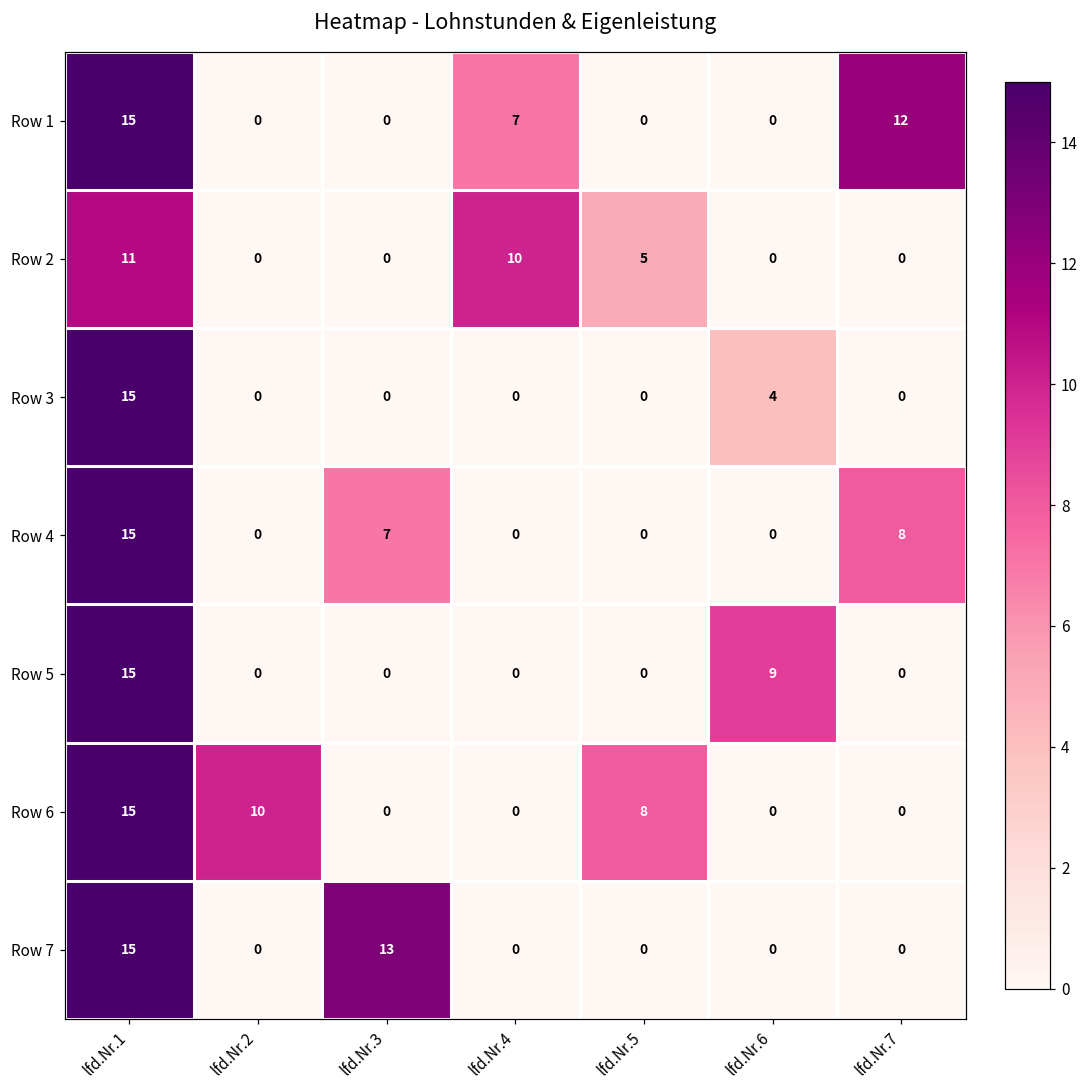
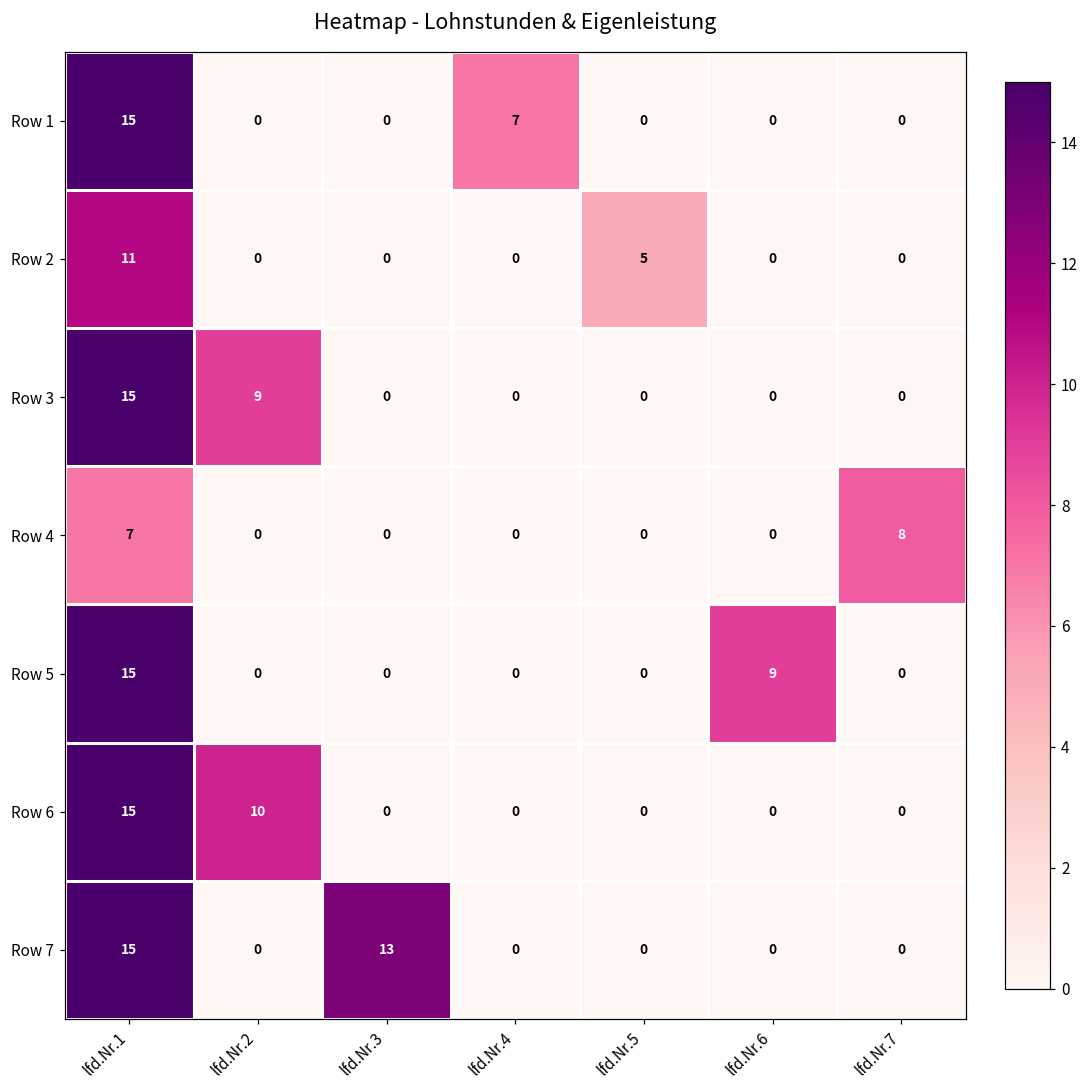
Row 1, lfd.Nr.7: 12 -> 0
Row 2, lfd.Nr.4: 10 -> 0
Row 3, lfd.Nr.2: 0 -> 9
Row 3, lfd.Nr.6: 4 -> 0
Row 4, lfd.Nr.1: 15 -> 7
Row 4, lfd.Nr.3: 7 -> 0
Row 6, lfd.Nr.5: 8 -> 0
